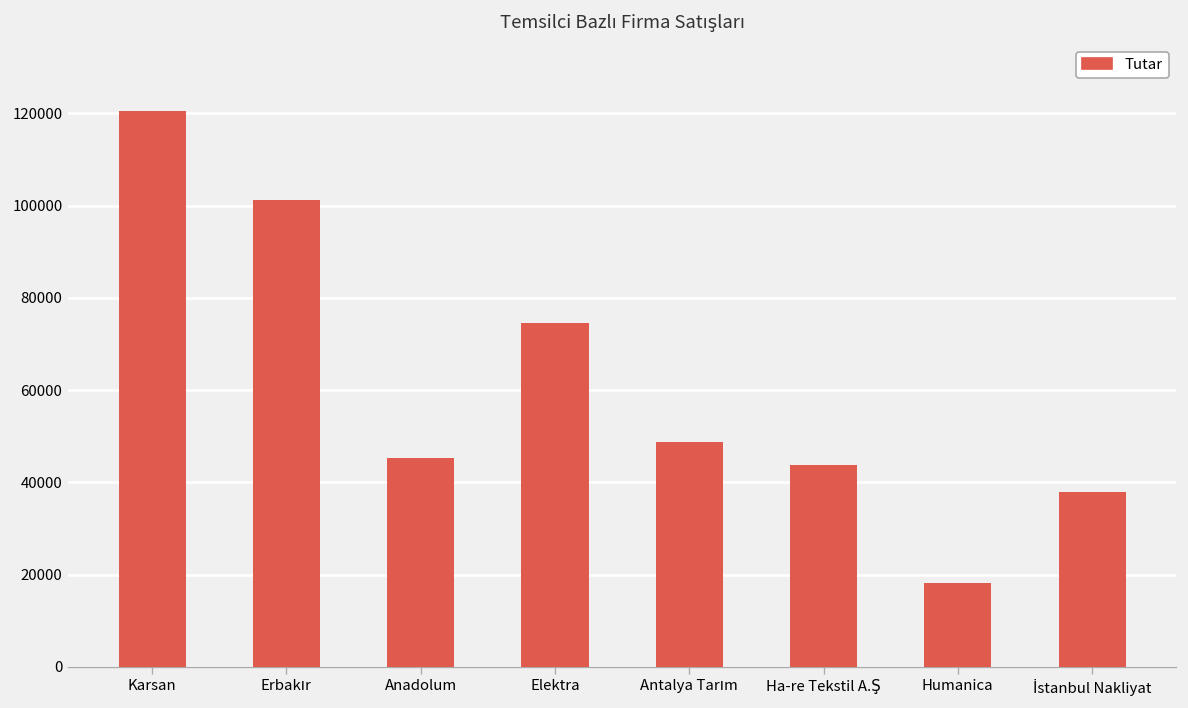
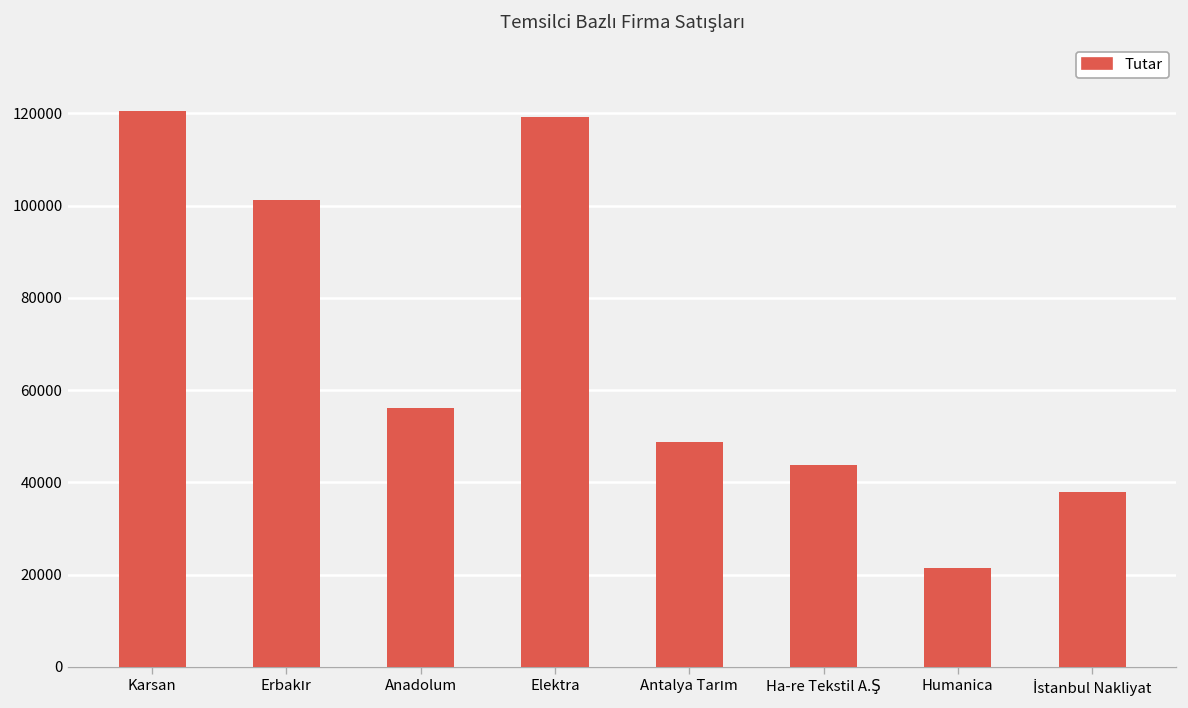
Anadolum: 45000 -> 56000
Elektra: 75000 -> 119000
Humanica: 18000 -> 21000
